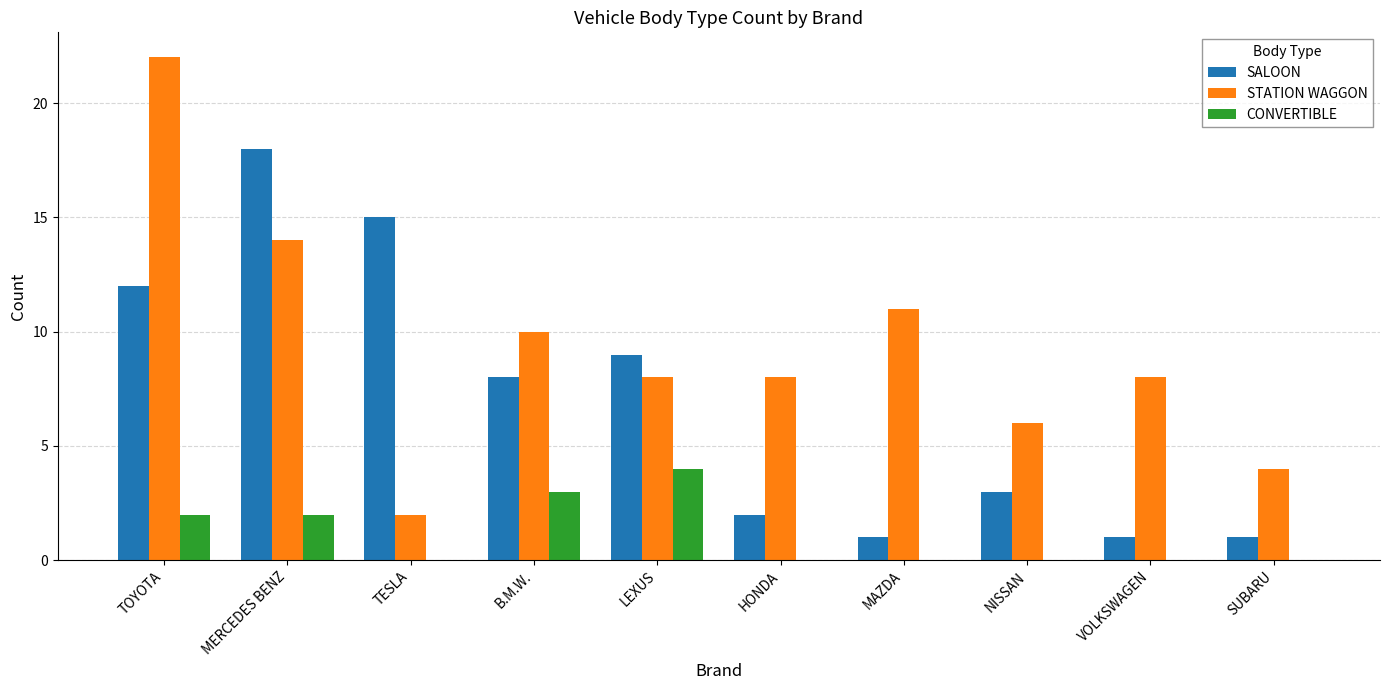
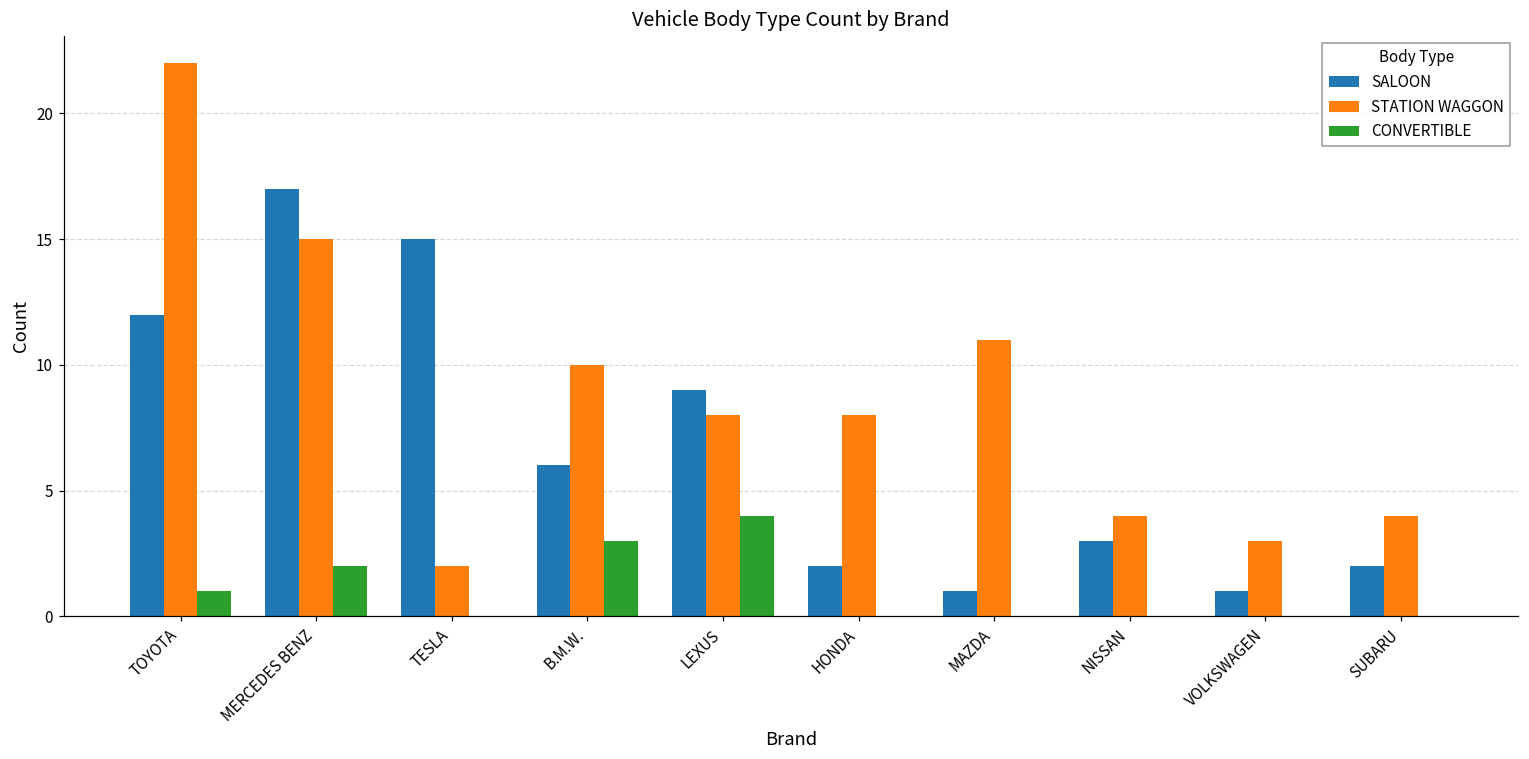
CONVERTIBLE, TOYOTA: 2 -> 1
SALOON, MERCEDES BENZ: 18 -> 17
STATION WAGGON, MERCEDES BENZ: 14 -> 15
SALOON, B.M.W.: 8 -> 6
STATION WAGGON, NISSAN: 6 -> 4
STATION WAGGON, VOLKSWAGEN: 8 -> 3
SALOON, SUBARU: 1 -> 2
